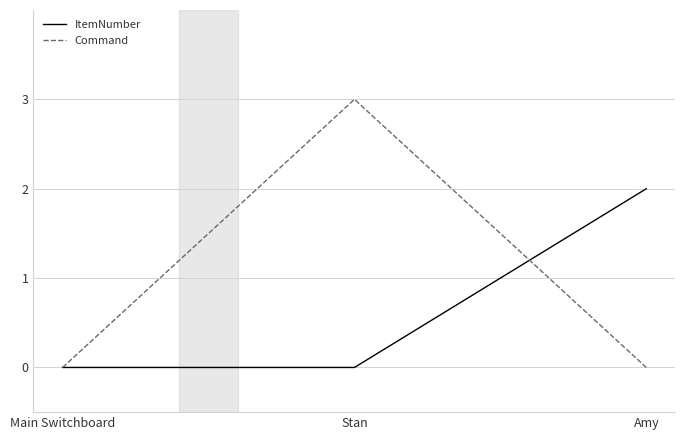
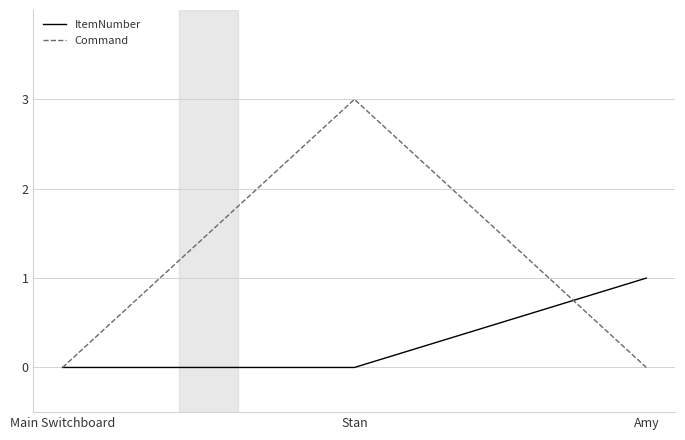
ItemNumber, Amy: 2 -> 1
